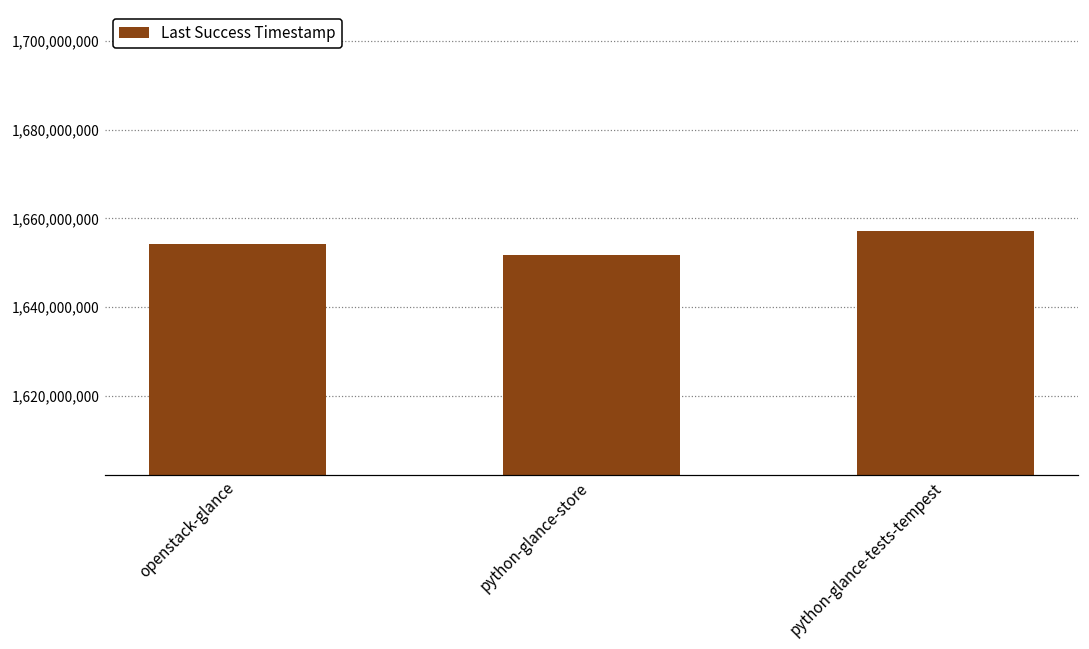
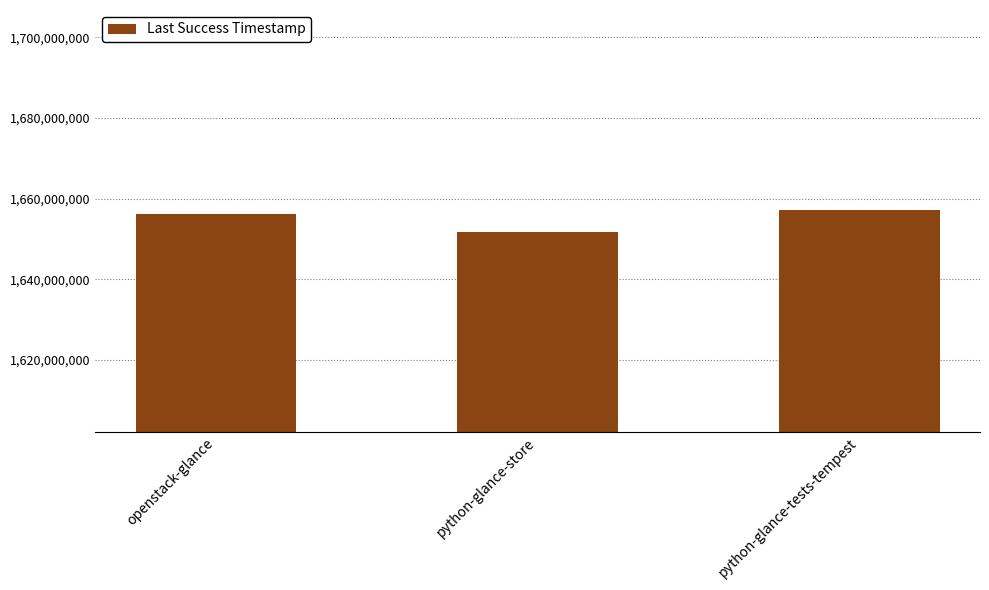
openstack-glance: 1,654,000,000 -> 1,656,000,000
